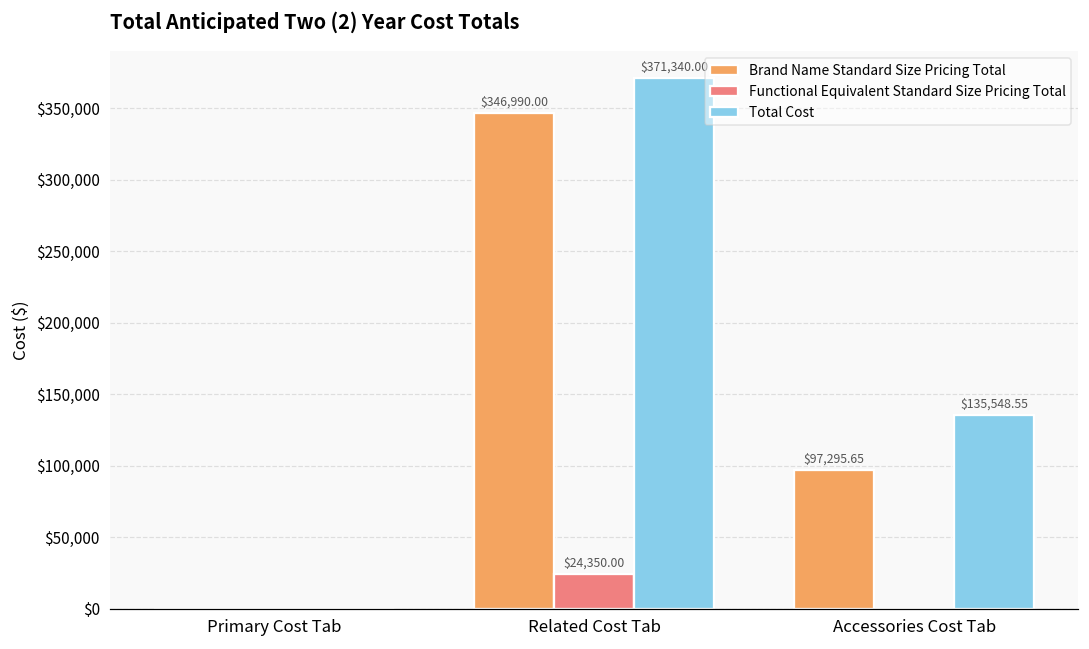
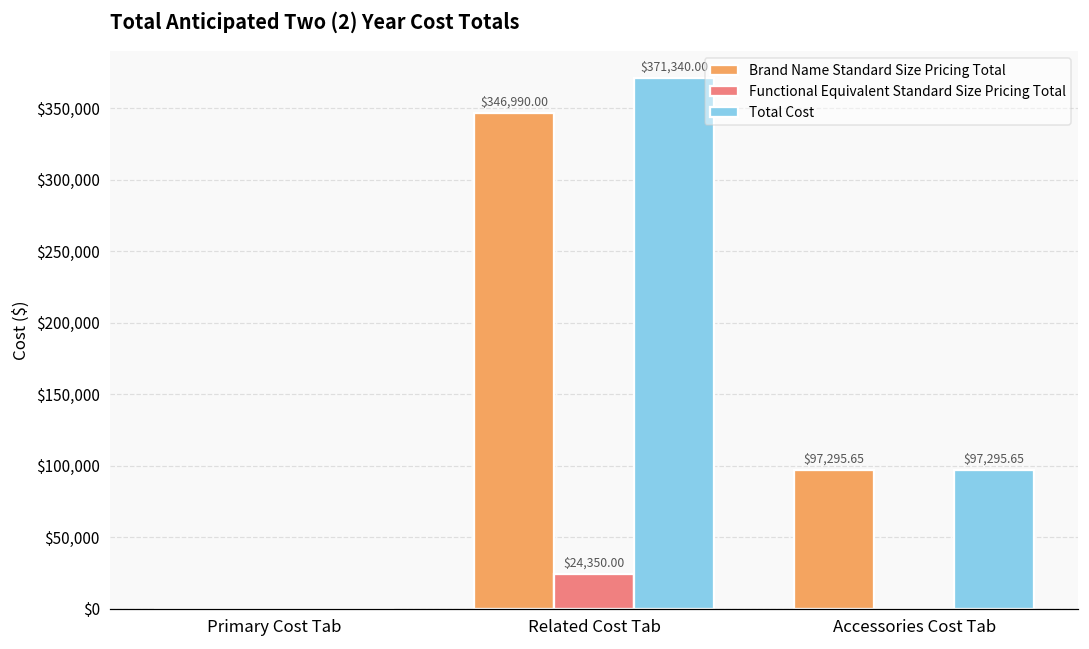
Total Cost, Accessories Cost Tab: $135,548.55 -> $97,295.65
